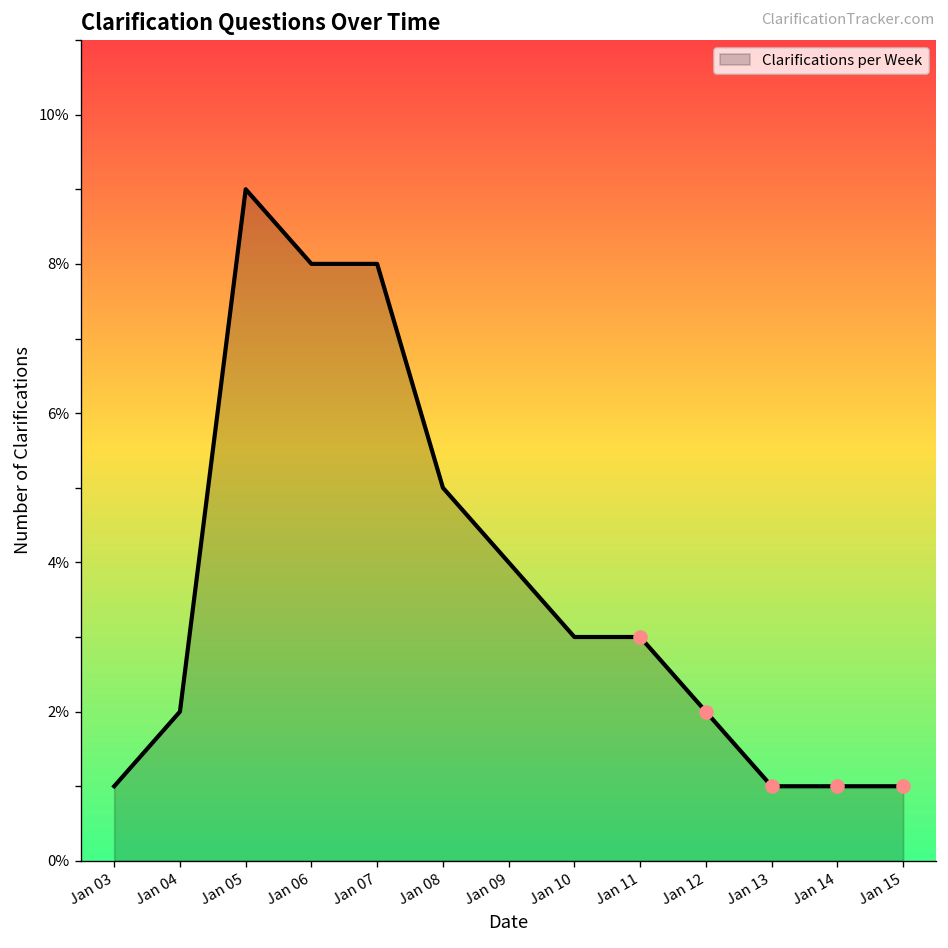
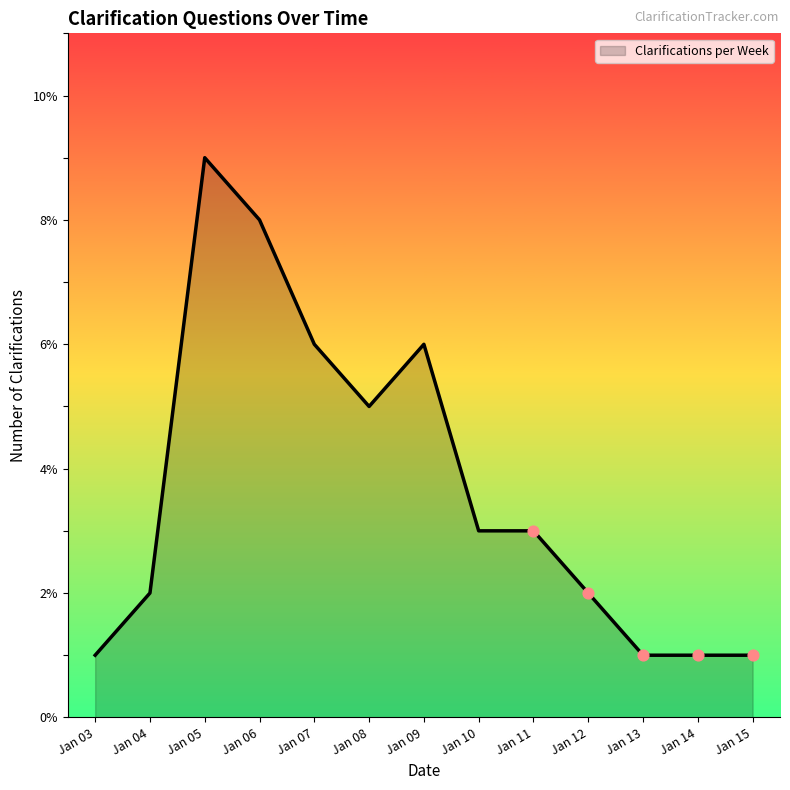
Clarifications per Week, Jan 07: 8% -> 6%
Clarifications per Week, Jan 09: 4% -> 6%
